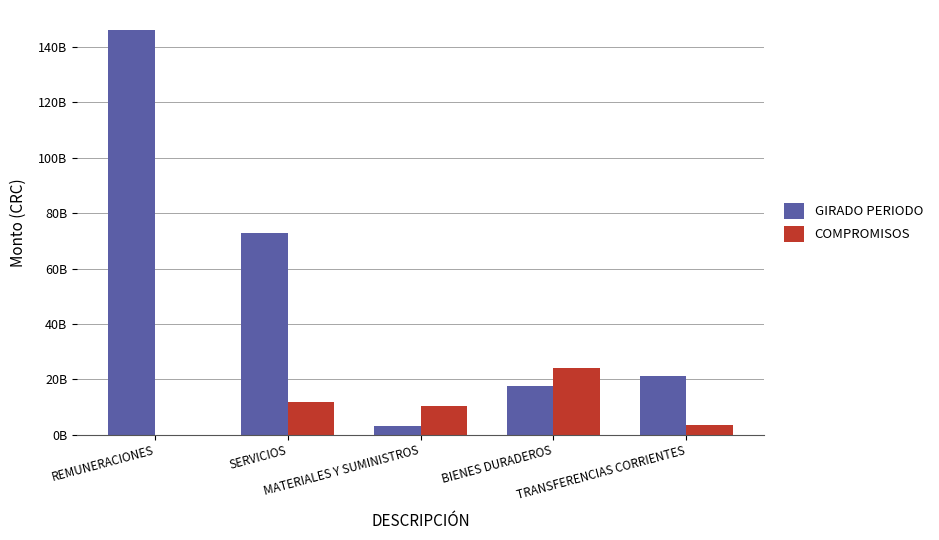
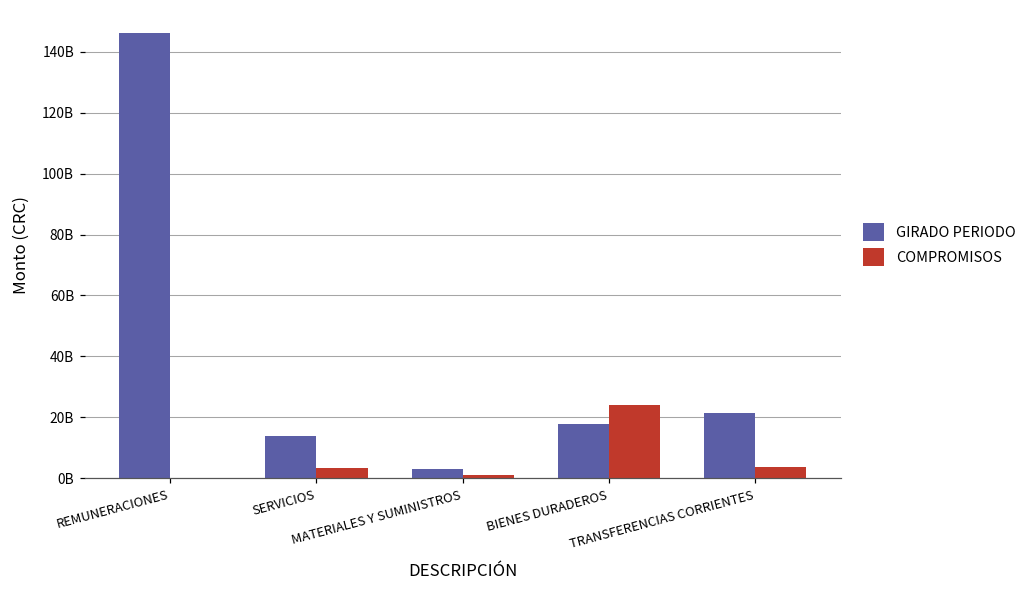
GIRADO PERIODO, SERVICIOS: 73000000000 -> 14000000000
COMPROMISOS, SERVICIOS: 12000000000 -> 3000000000
COMPROMISOS, MATERIALES Y SUMINISTROS: 10000000000 -> 1000000000
